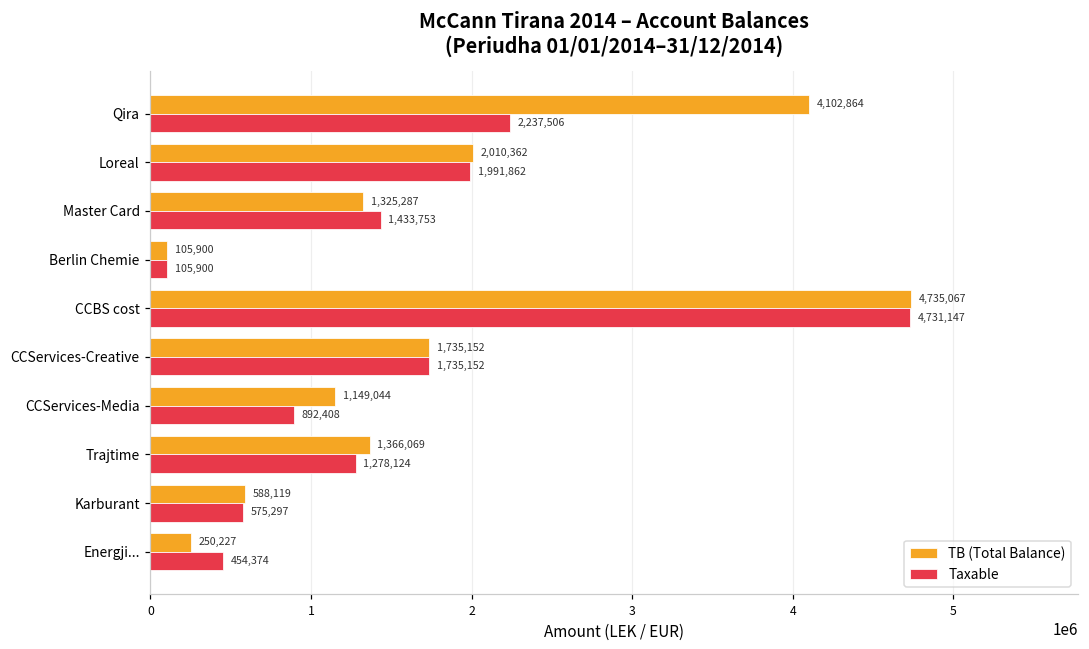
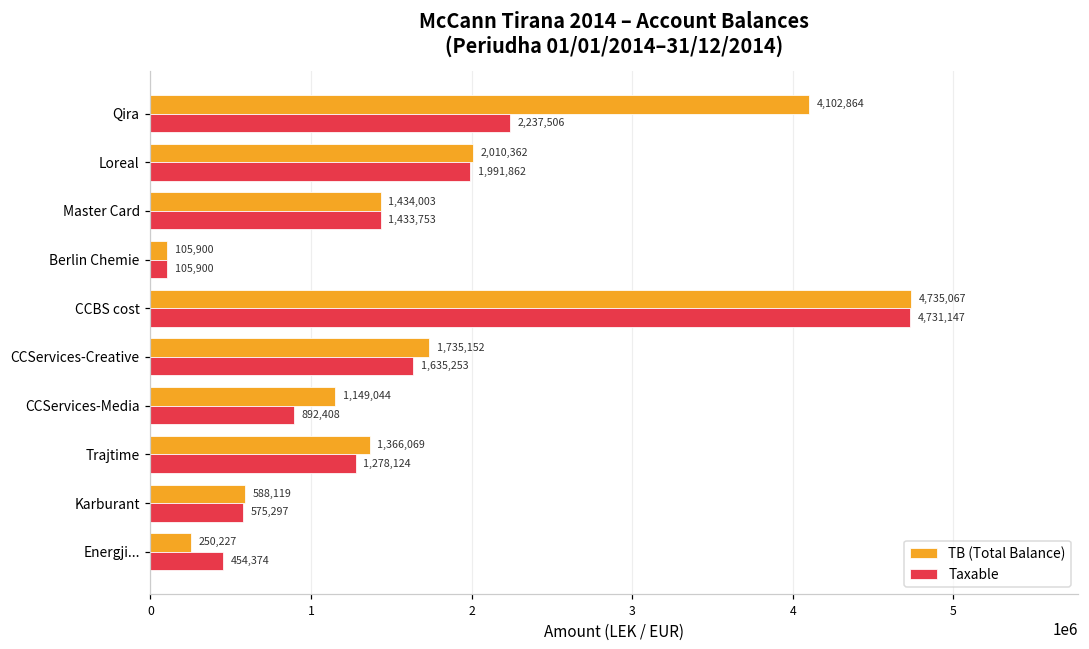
TB (Total Balance), Master Card: 1,325,287 -> 1,434,003
Taxable, CCServices-Creative: 1,735,152 -> 1,635,253
